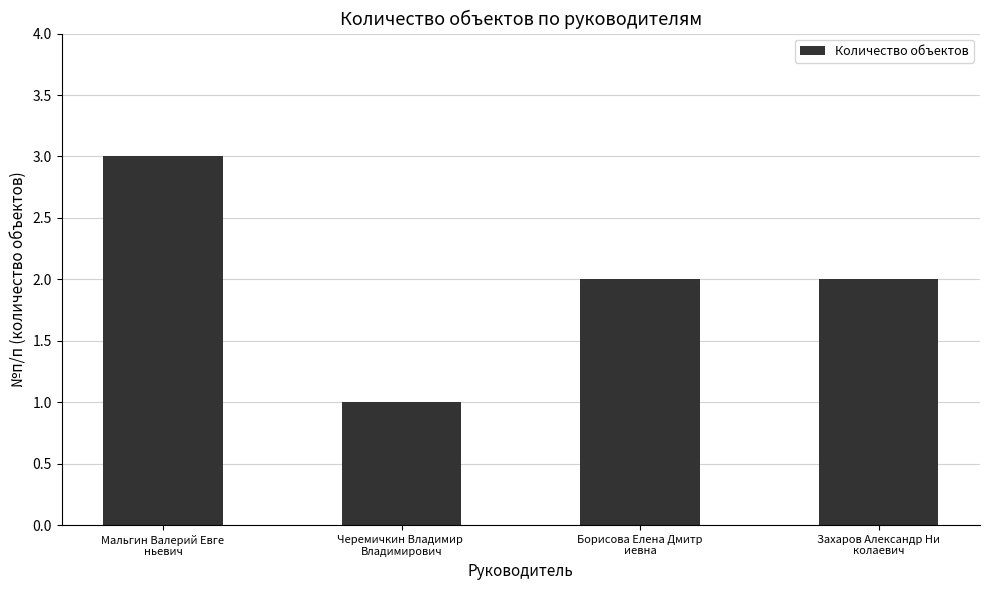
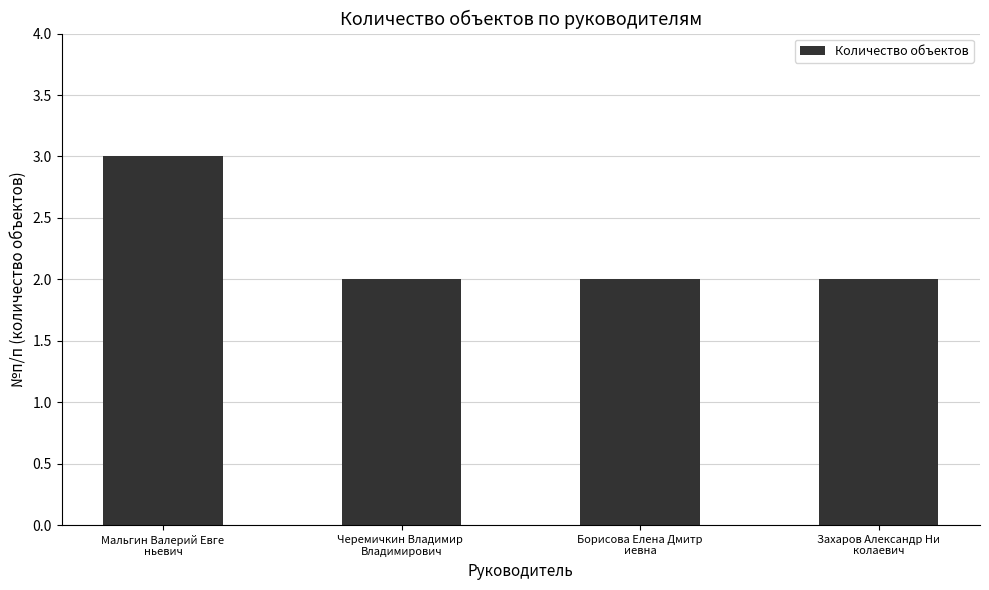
Черемичкин Владимир Владимирович: 1 -> 2
